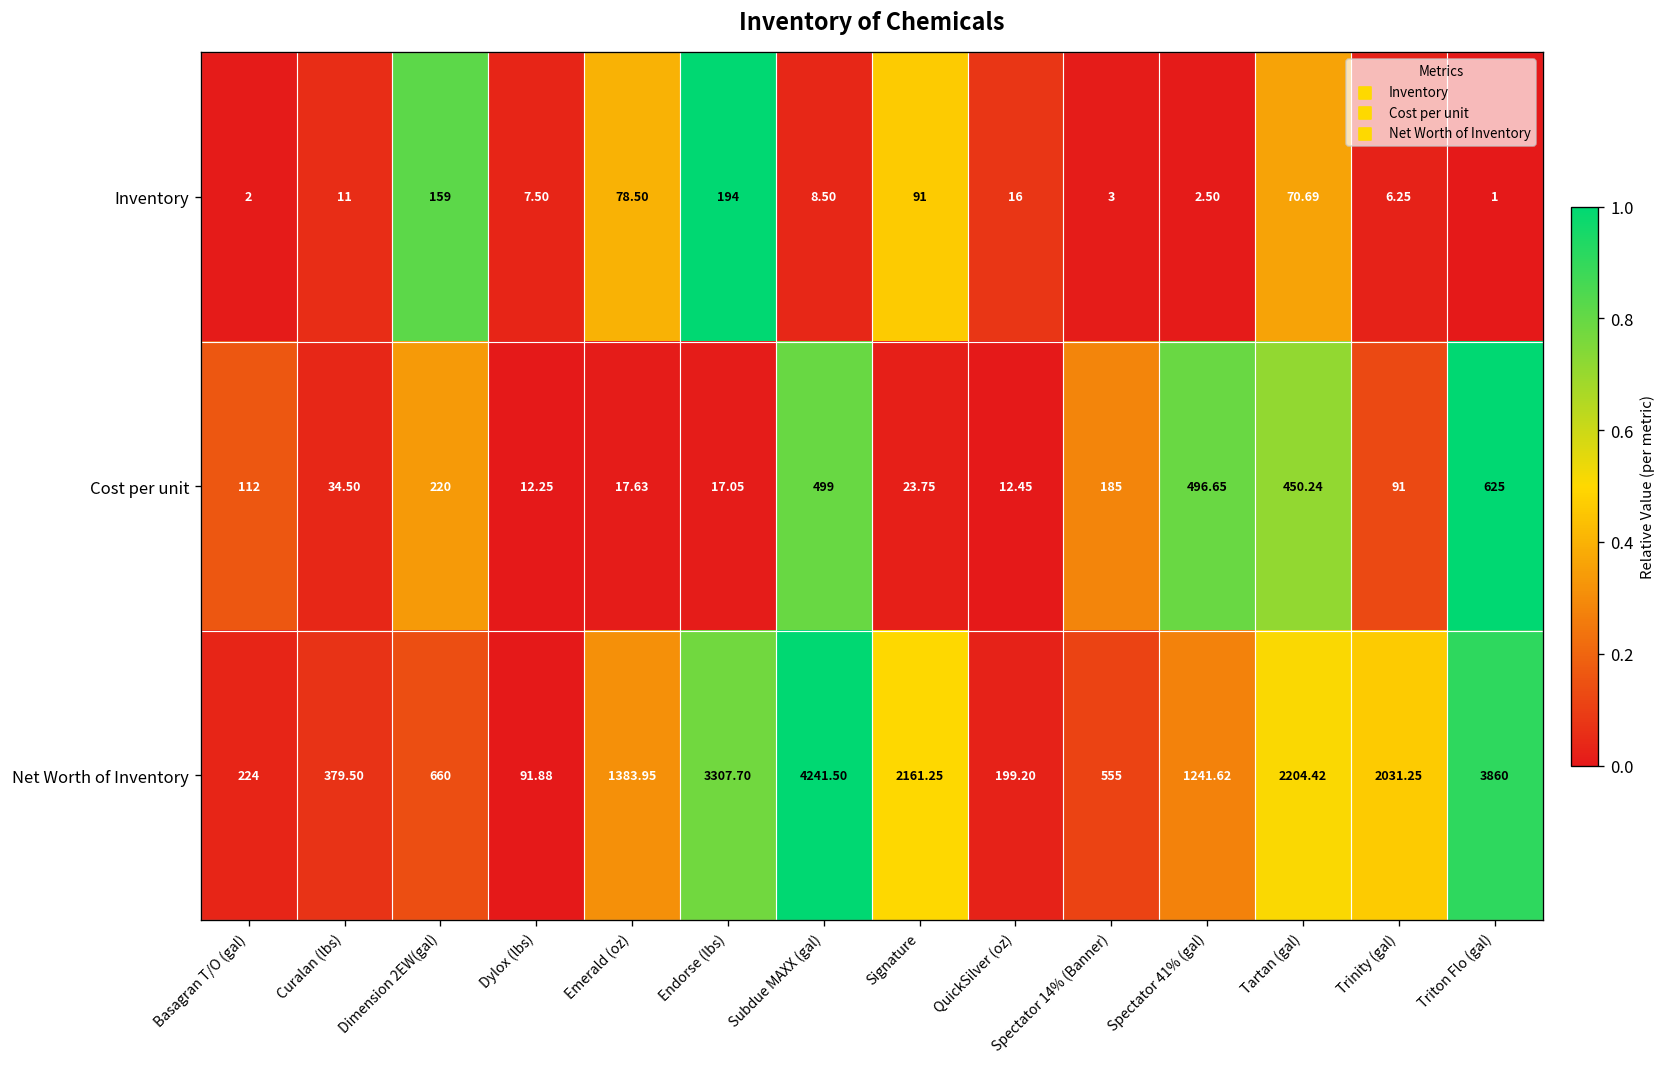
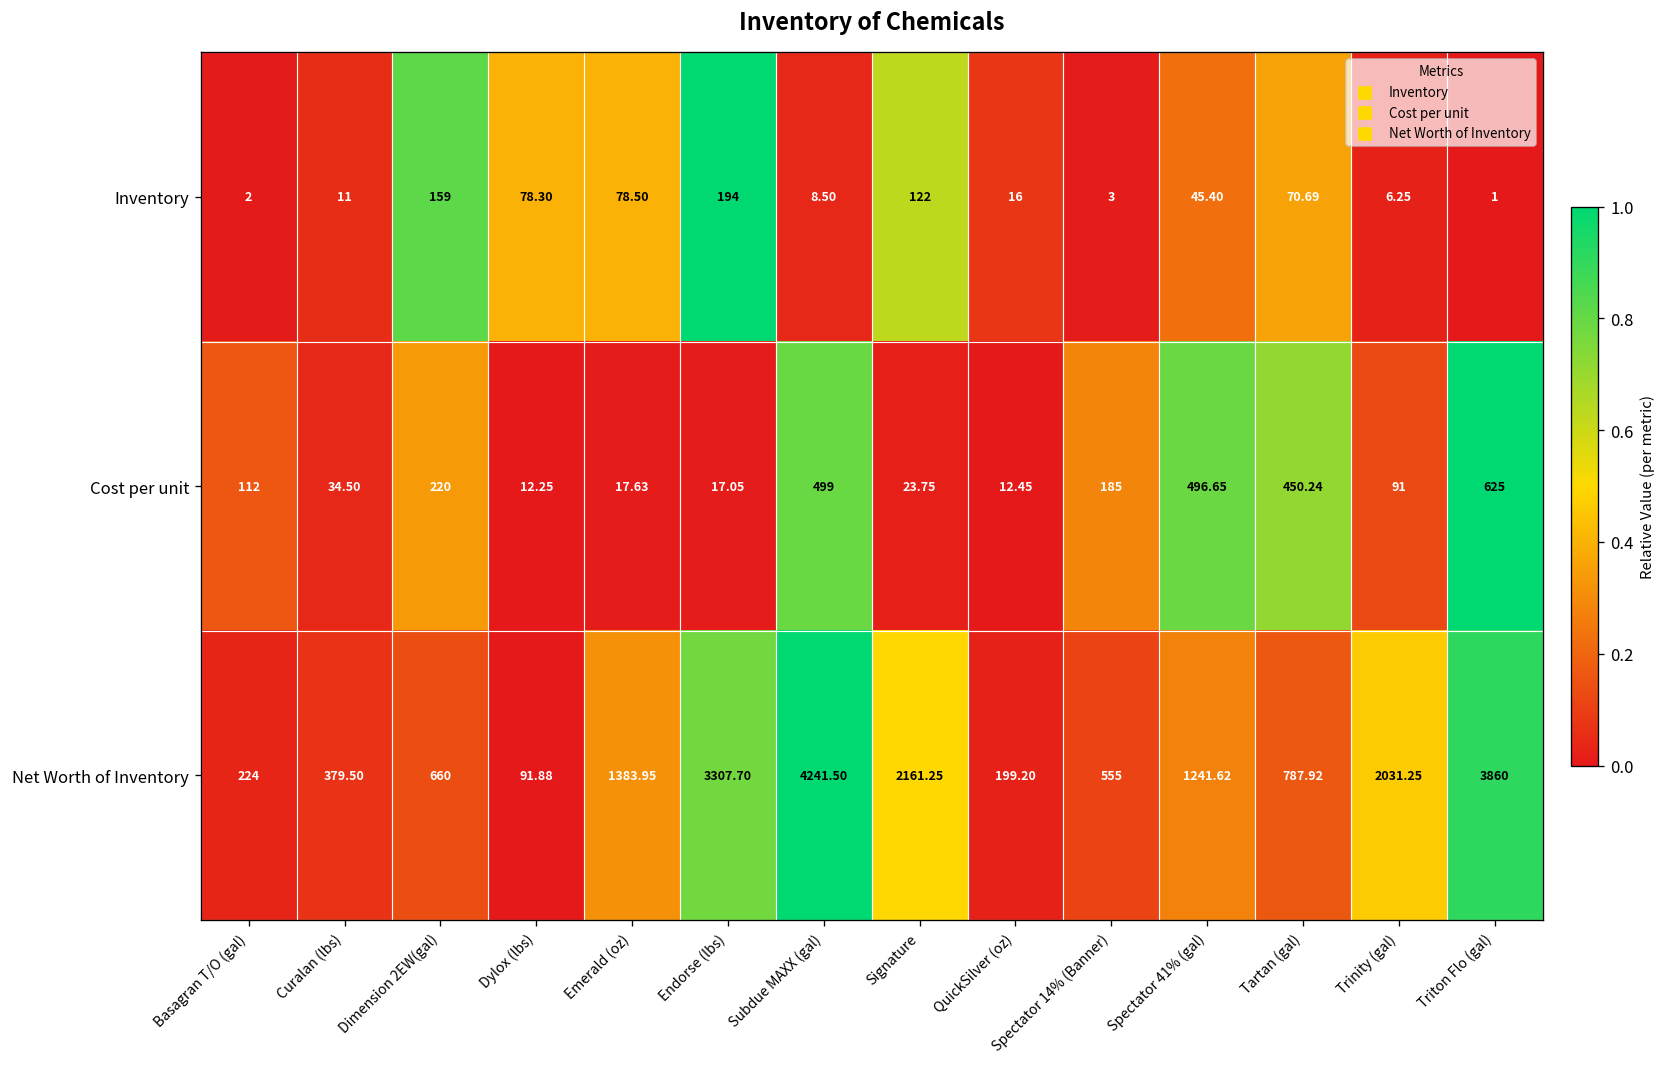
Inventory, Dylox (lbs): 7.50 -> 78.30
Inventory, Signature: 91 -> 122
Inventory, Spectator 41% (gal): 2.50 -> 45.40
Net Worth of Inventory, Tartan (gal): 2204.42 -> 787.92
